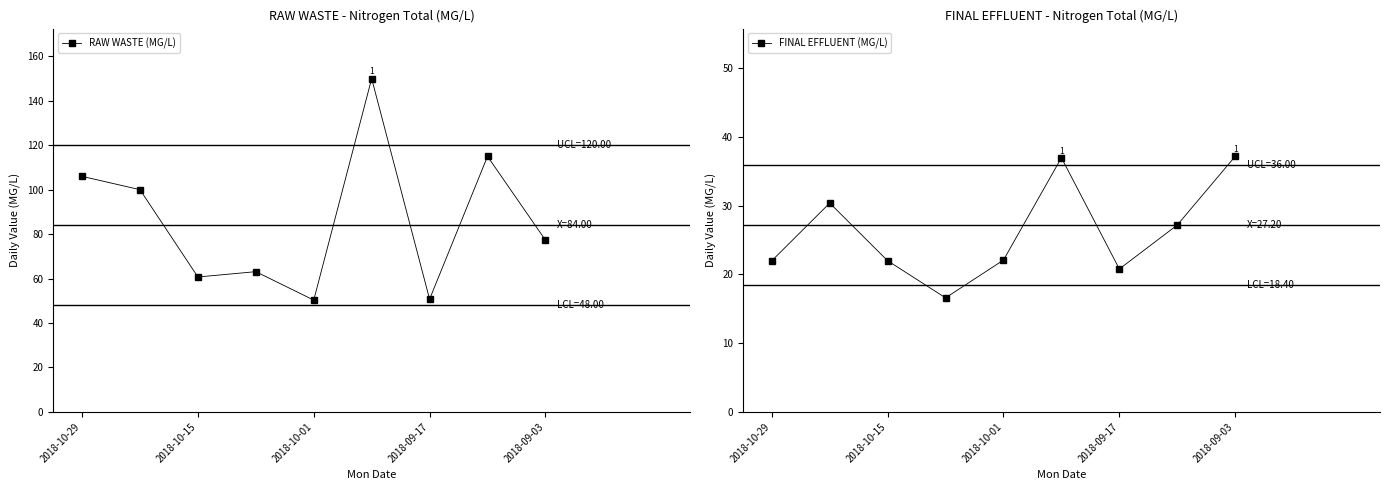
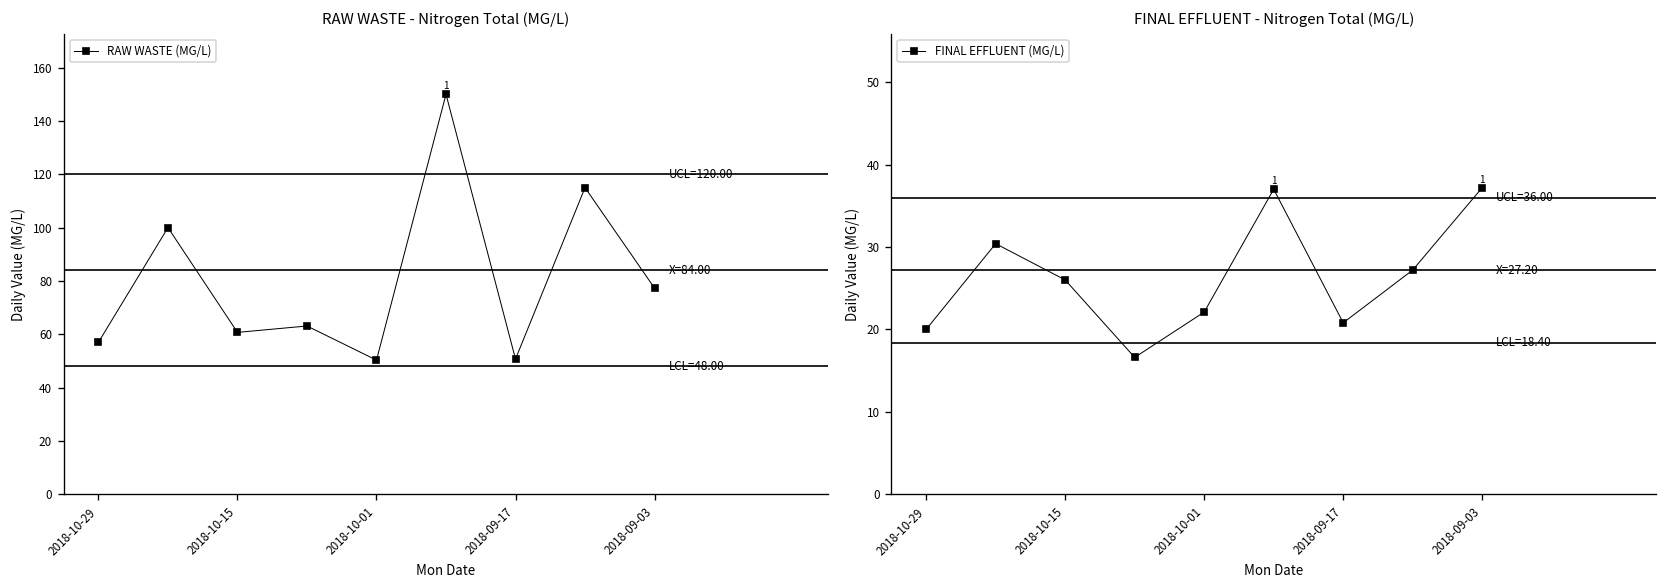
RAW WASTE - Nitrogen Total (MG/L), 2018-10-29: 106 -> 57
FINAL EFFLUENT - Nitrogen Total (MG/L), 2018-10-29: 22 -> 20
FINAL EFFLUENT - Nitrogen Total (MG/L), 2018-10-15: 22 -> 26
